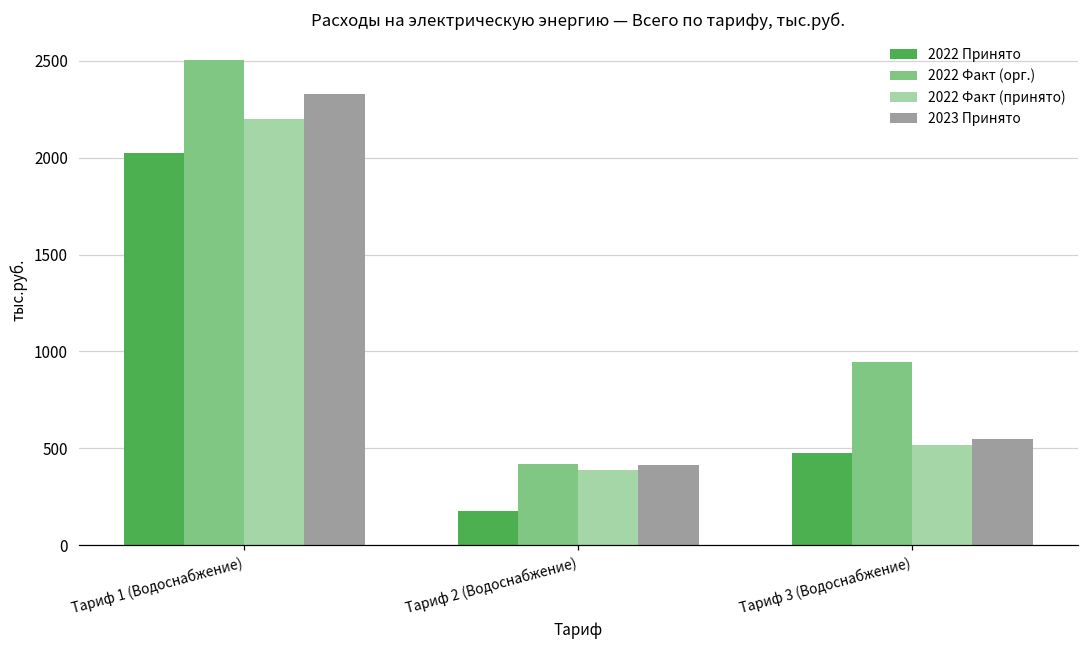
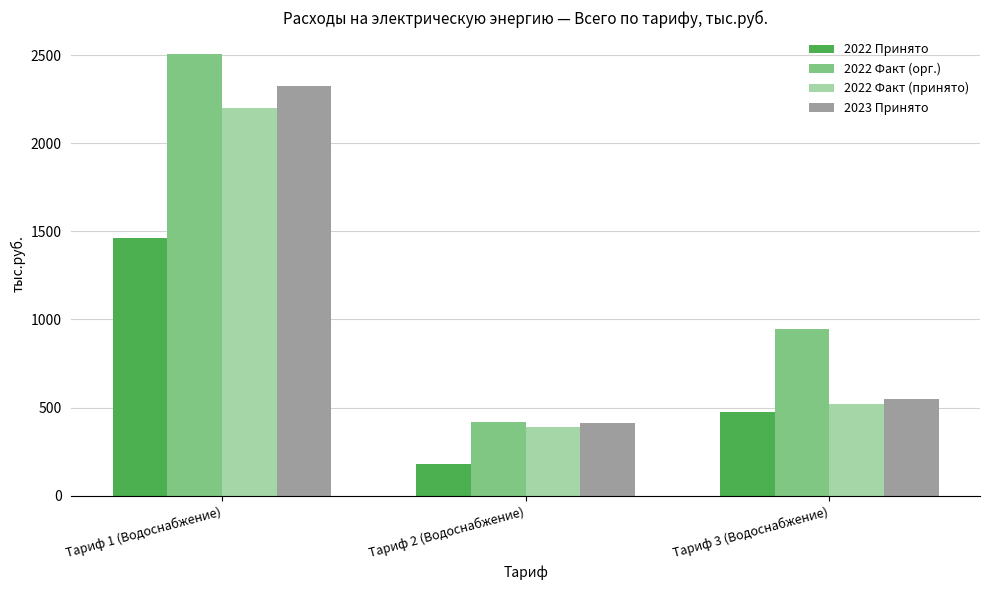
2022 Принято, Тариф 1 (Водоснабжение): 2030 -> 1460
